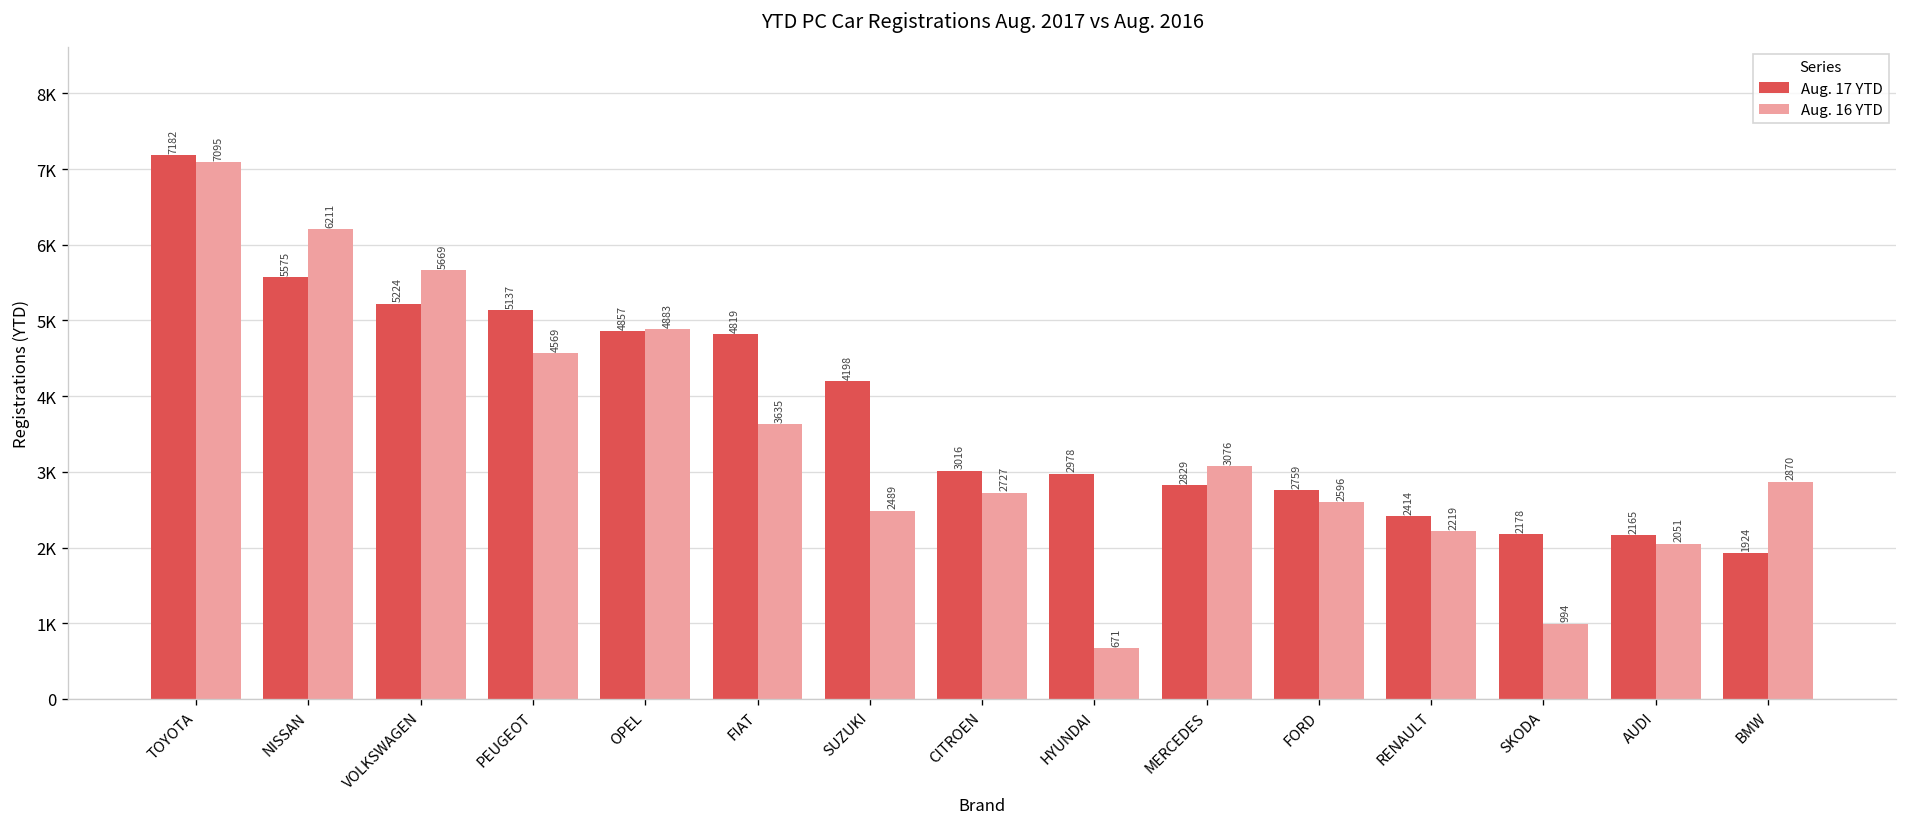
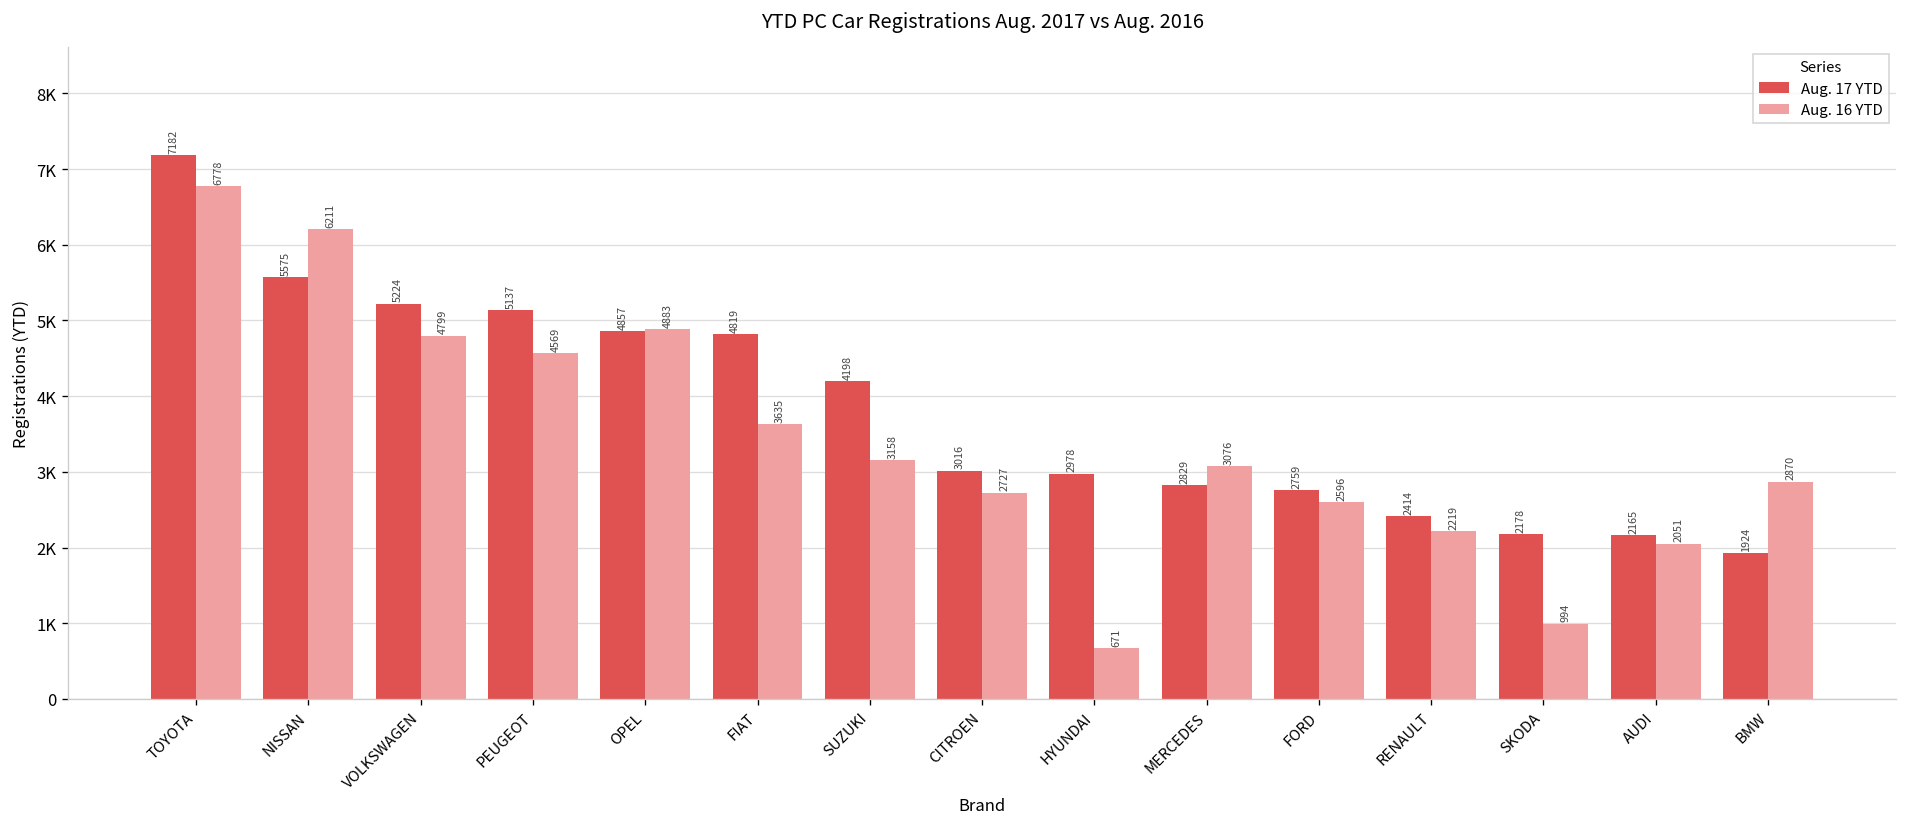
Aug. 16 YTD, TOYOTA: 7095 -> 6778
Aug. 16 YTD, VOLKSWAGEN: 5669 -> 4799
Aug. 16 YTD, SUZUKI: 2489 -> 3158
